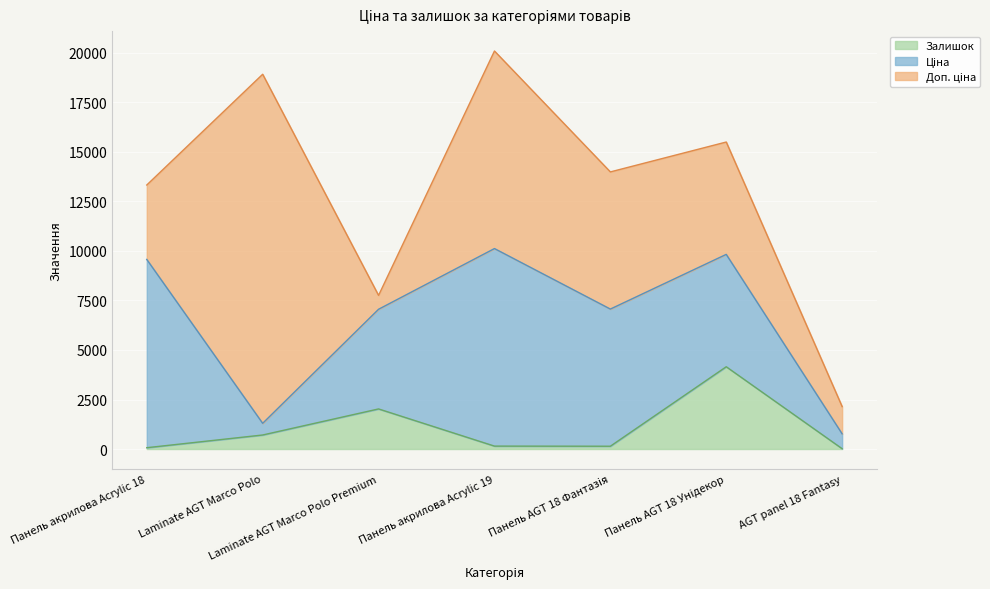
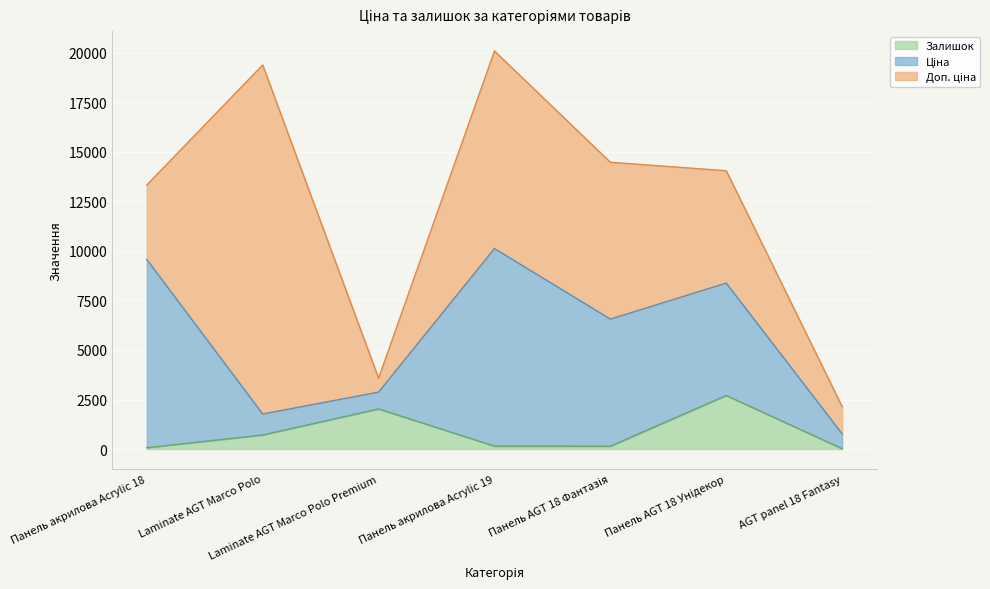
Ціна, Laminate AGT Marco Polo: 600 -> 1100
Ціна, Laminate AGT Marco Polo Premium: 5000 -> 800
Ціна, Панель AGT 18 Фантазія: 6900 -> 6400
Доп. ціна, Панель AGT 18 Фантазія: 6900 -> 7900
Залишок, Панель AGT 18 Унідекор: 4200 -> 2700
